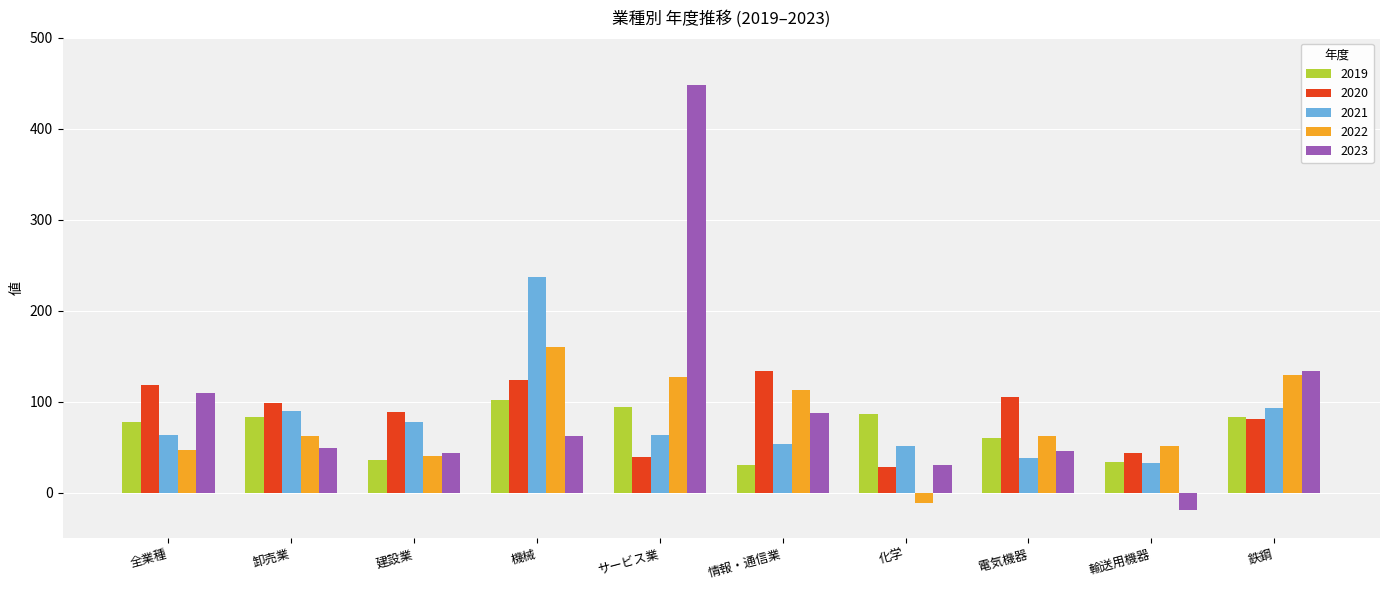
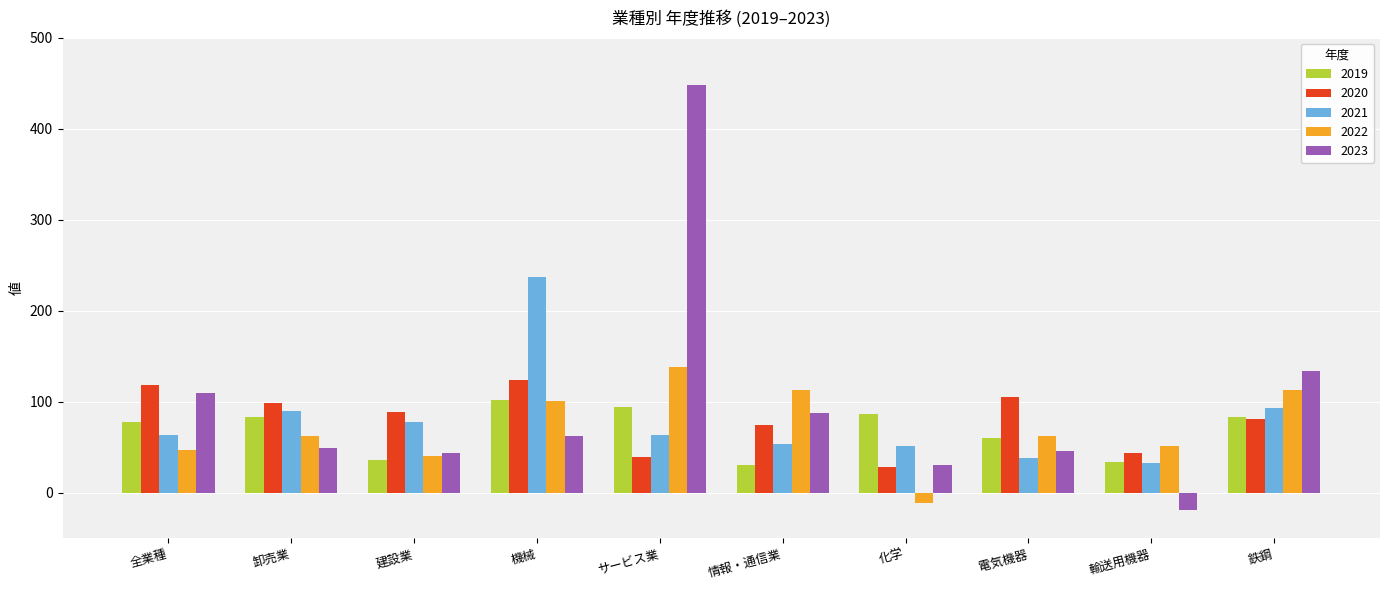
2022, 機械: 160 -> 100
2022, サービス業: 130 -> 140
2020, 情報・通信業: 130 -> 70
2022, 鉄鋼: 130 -> 110
